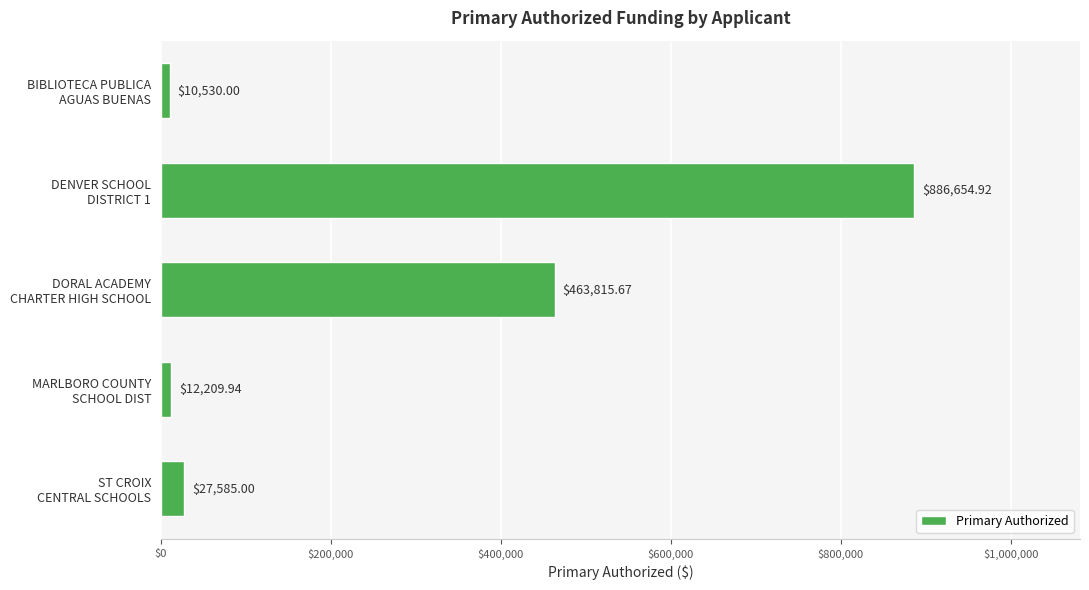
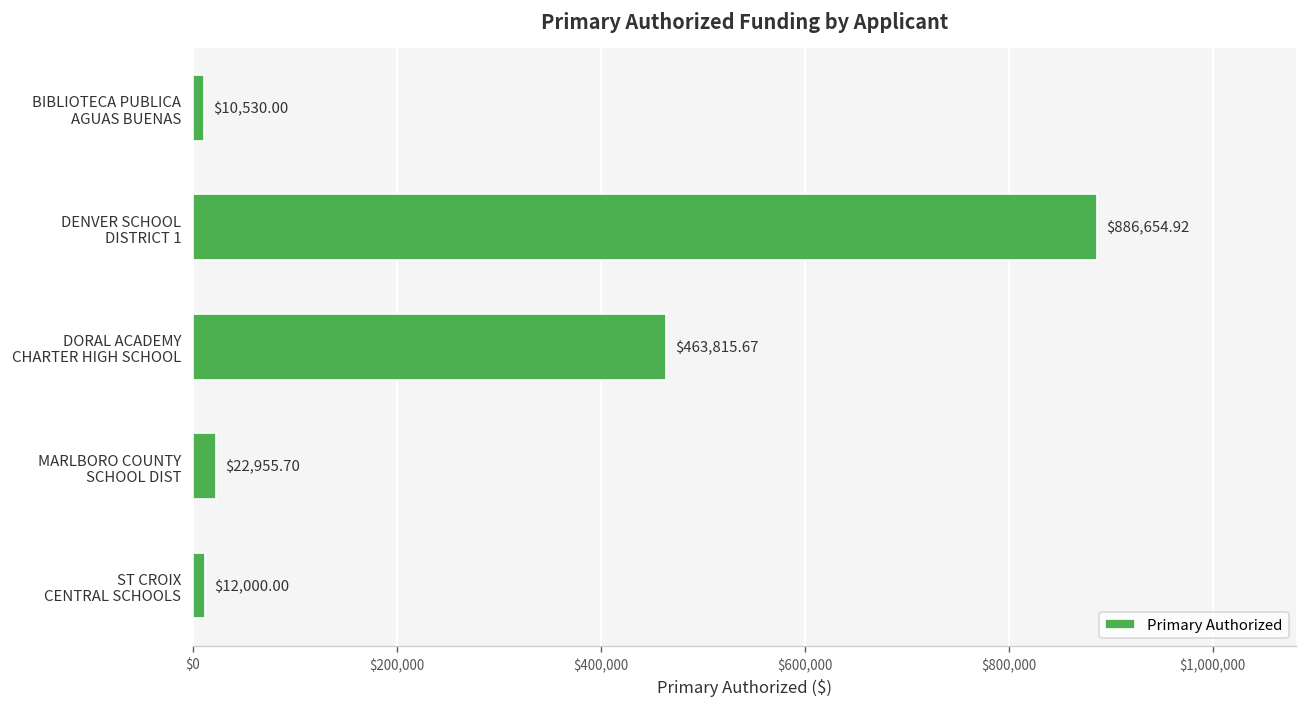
MARLBORO COUNTY SCHOOL DIST: $12,209.94 -> $22,955.70
ST CROIX CENTRAL SCHOOLS: $27,585.00 -> $12,000.00
